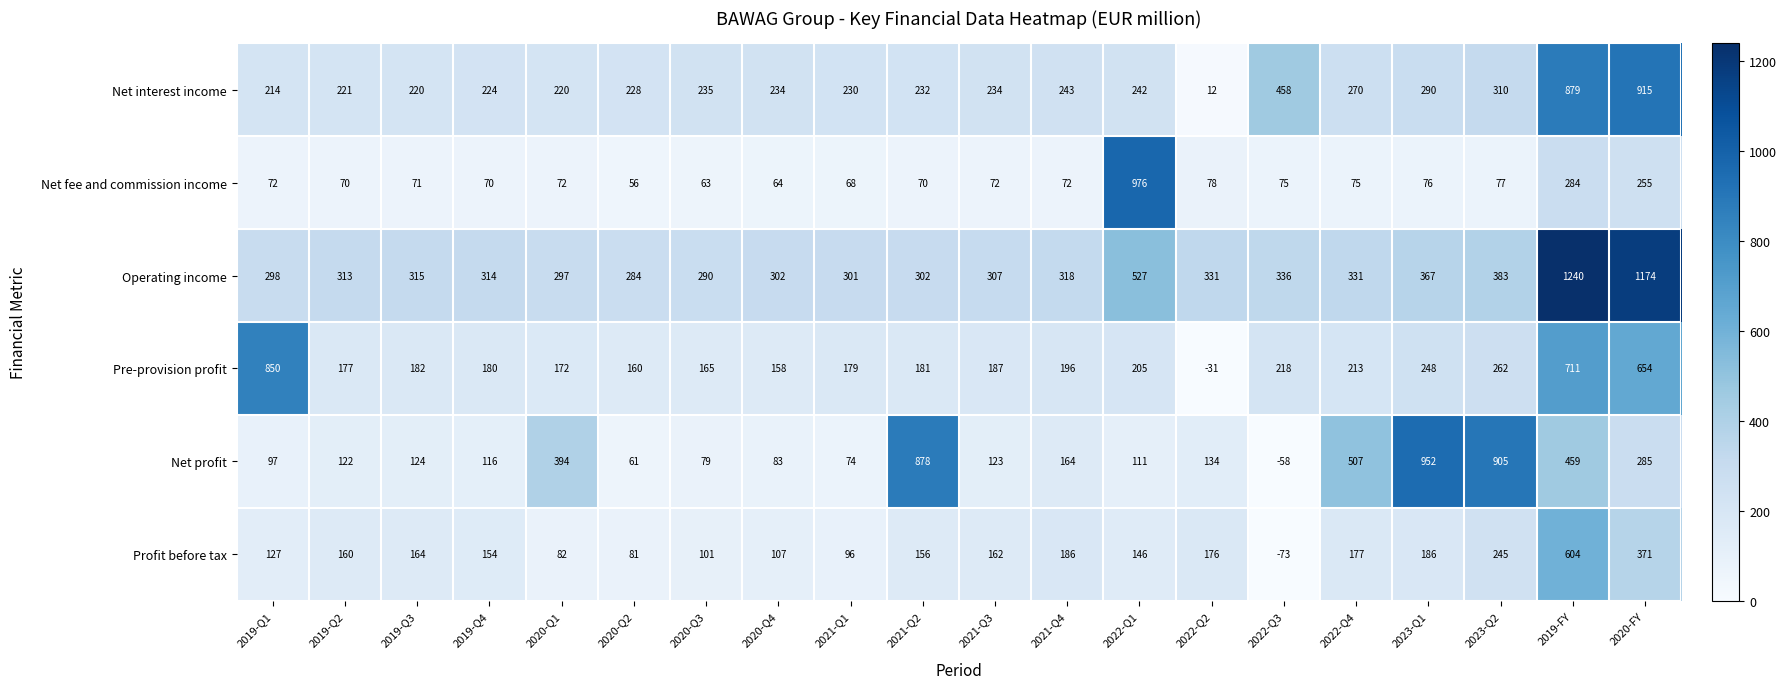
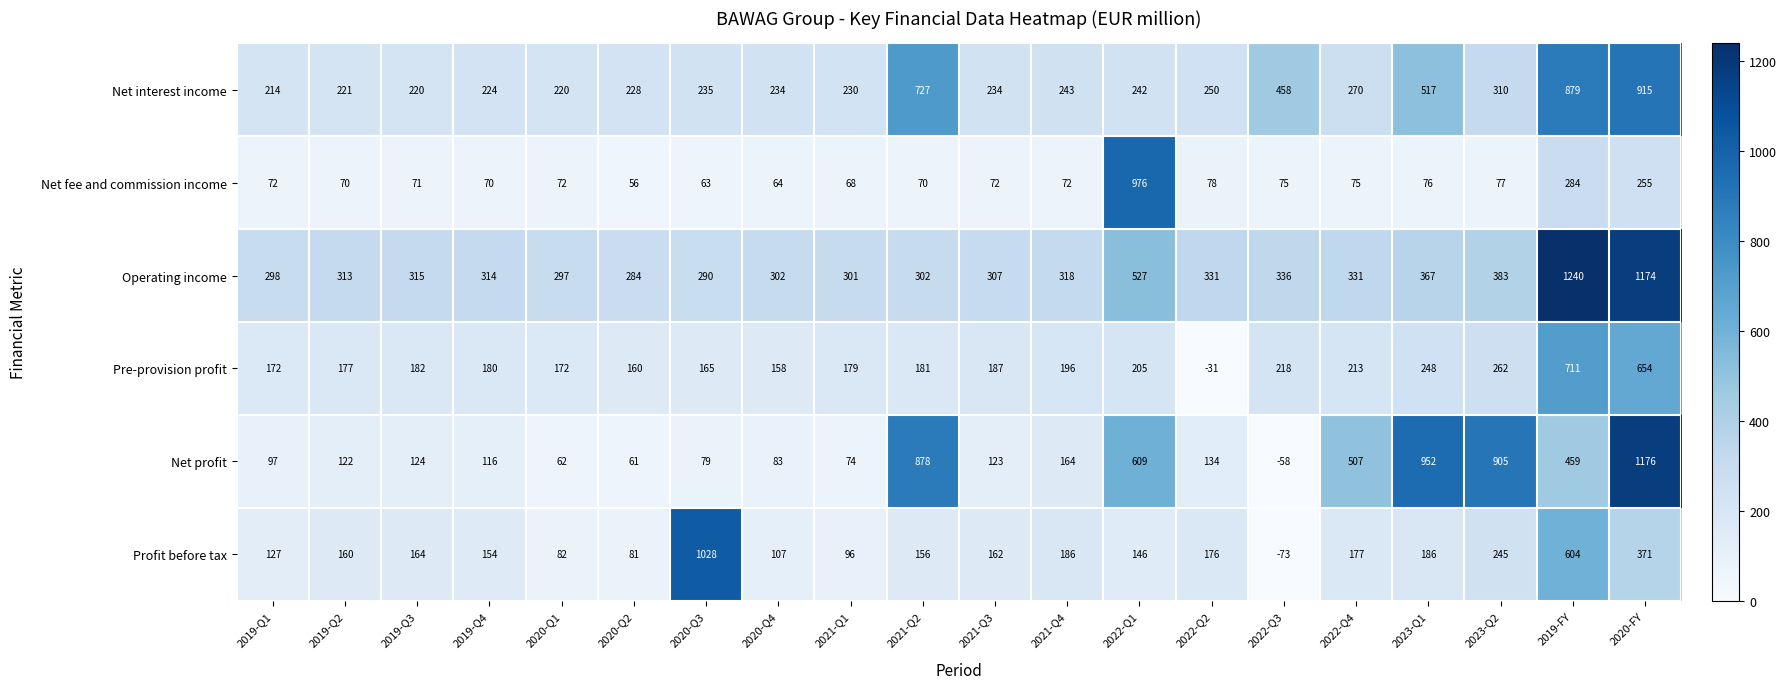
Net interest income, 2021-Q2: 232 -> 727
Net interest income, 2022-Q2: 12 -> 250
Net interest income, 2023-Q1: 290 -> 517
Pre-provision profit, 2019-Q1: 850 -> 172
Net profit, 2020-Q1: 394 -> 62
Net profit, 2022-Q1: 111 -> 609
Net profit, 2020-FY: 285 -> 1176
Profit before tax, 2020-Q3: 101 -> 1028
